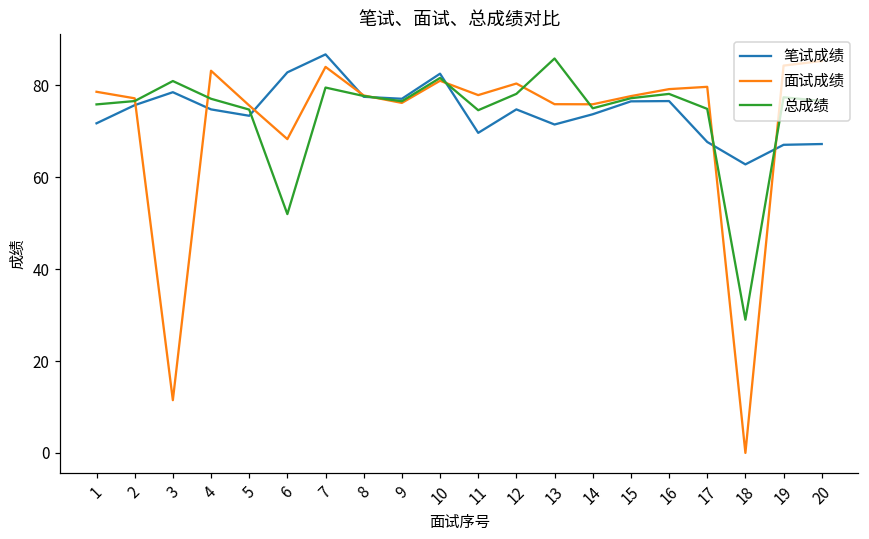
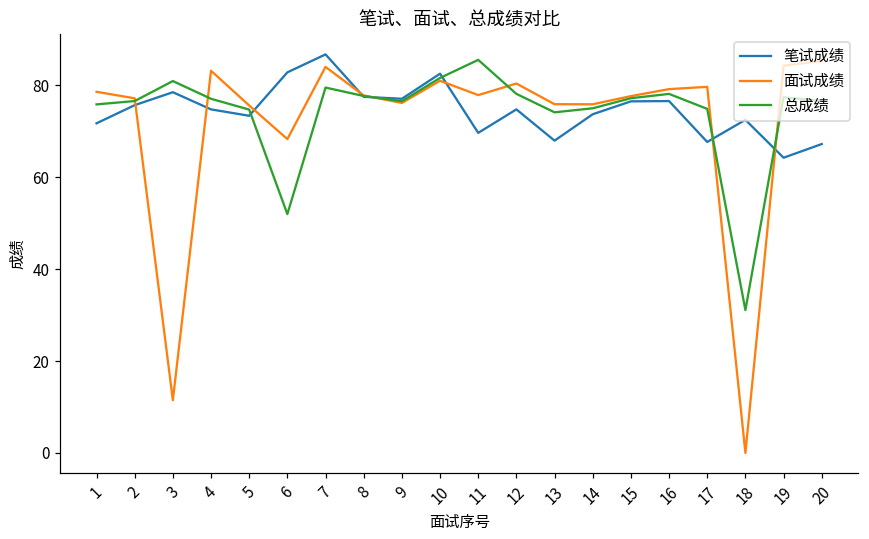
总成绩, 11: 75 -> 86
笔试成绩, 13: 71 -> 68
总成绩, 13: 86 -> 74
笔试成绩, 18: 63 -> 73
总成绩, 18: 29 -> 31
笔试成绩, 19: 67 -> 64
